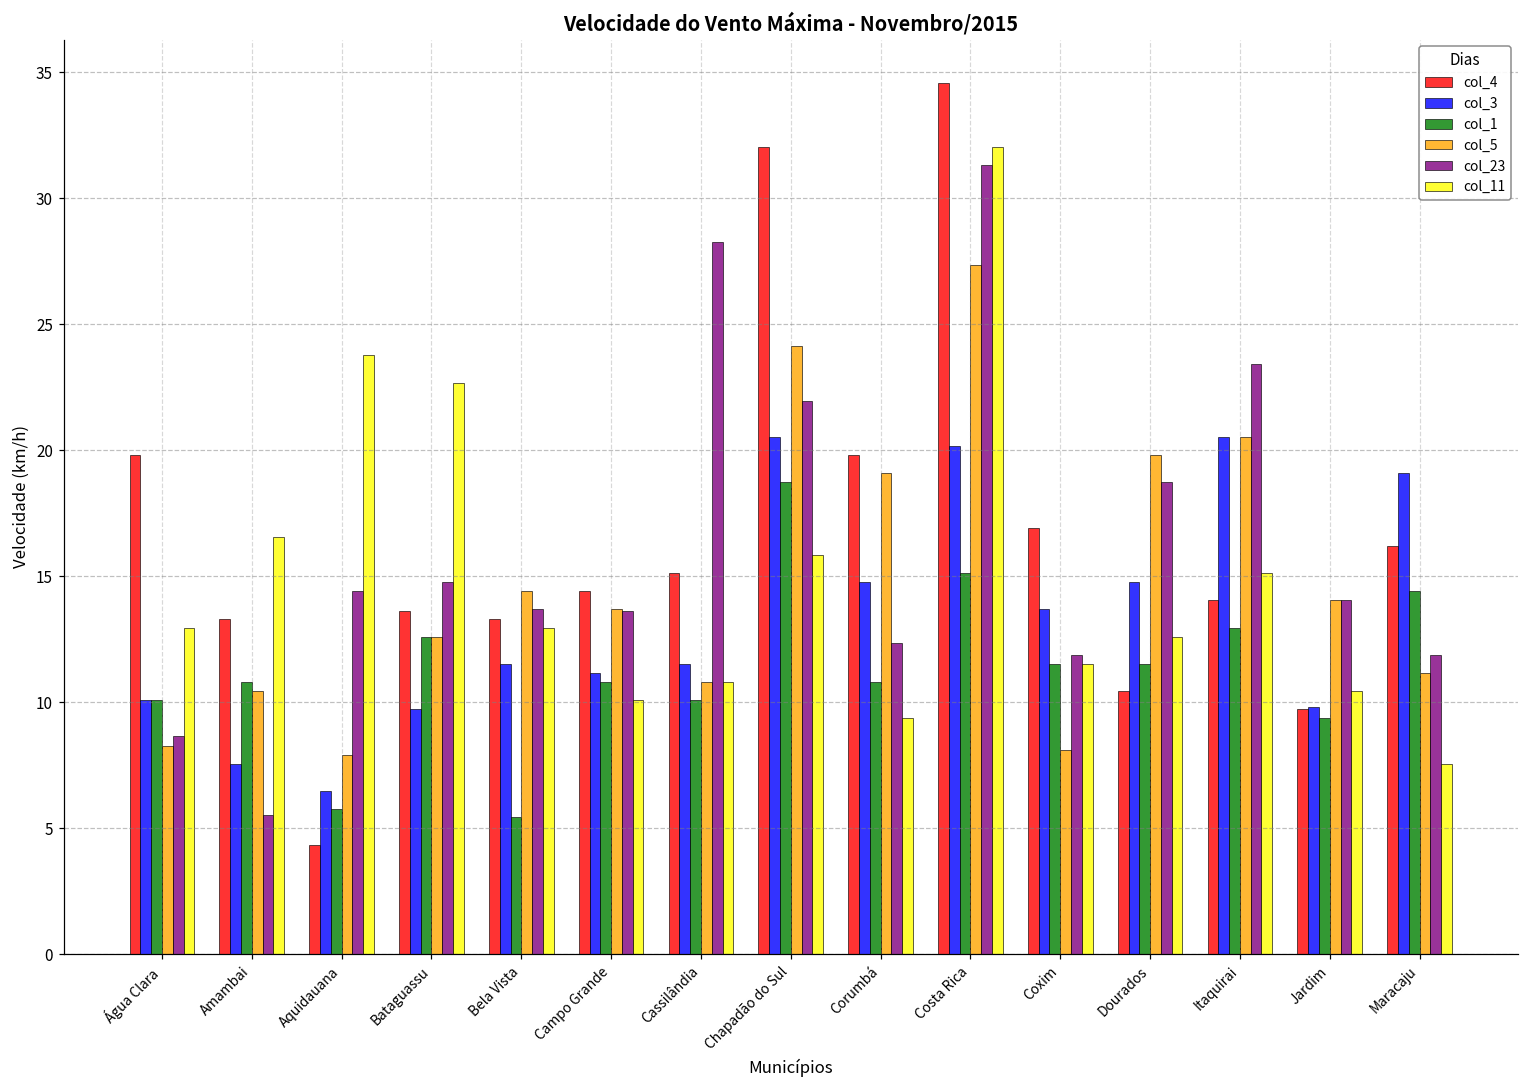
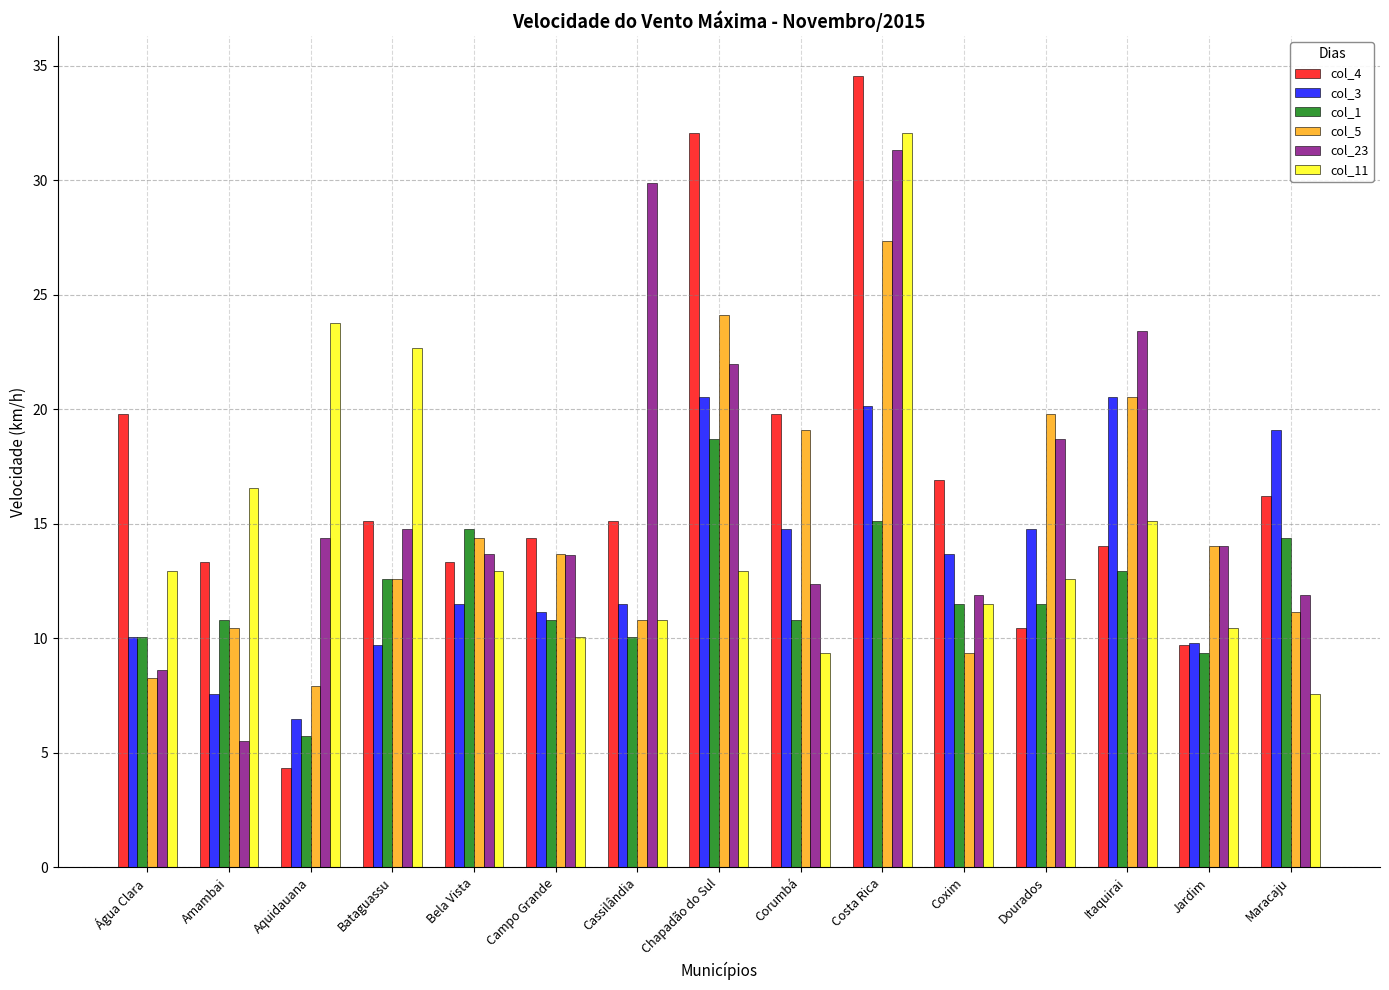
col_4, Bataguassu: 13.6 -> 15.1
col_1, Bela Vista: 5.5 -> 14.8
col_23, Cassilândia: 28.2 -> 29.9
col_11, Chapadão do Sul: 15.8 -> 12.9
col_5, Coxim: 8.1 -> 9.4
